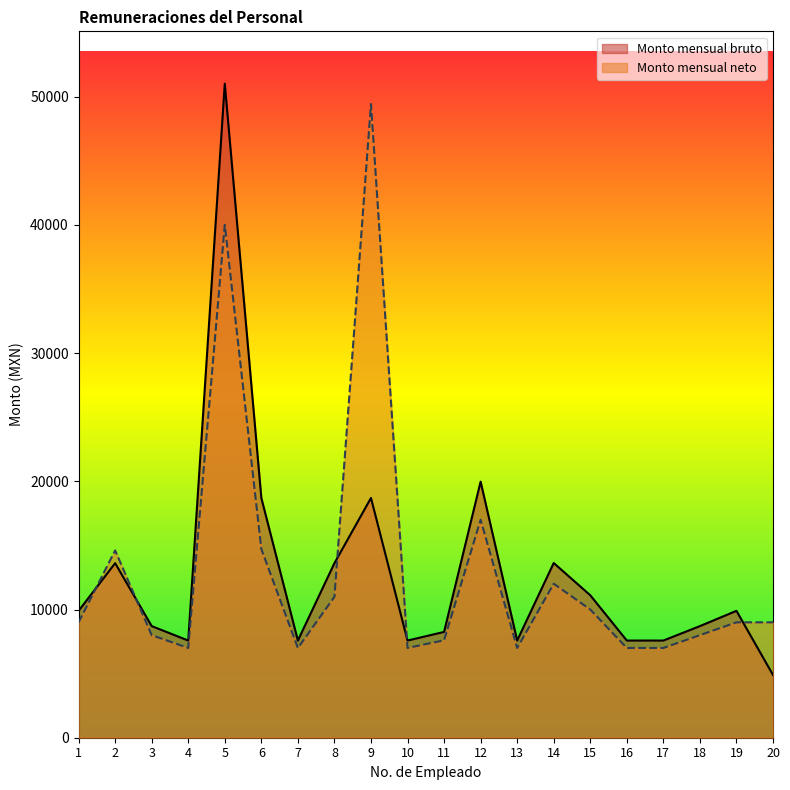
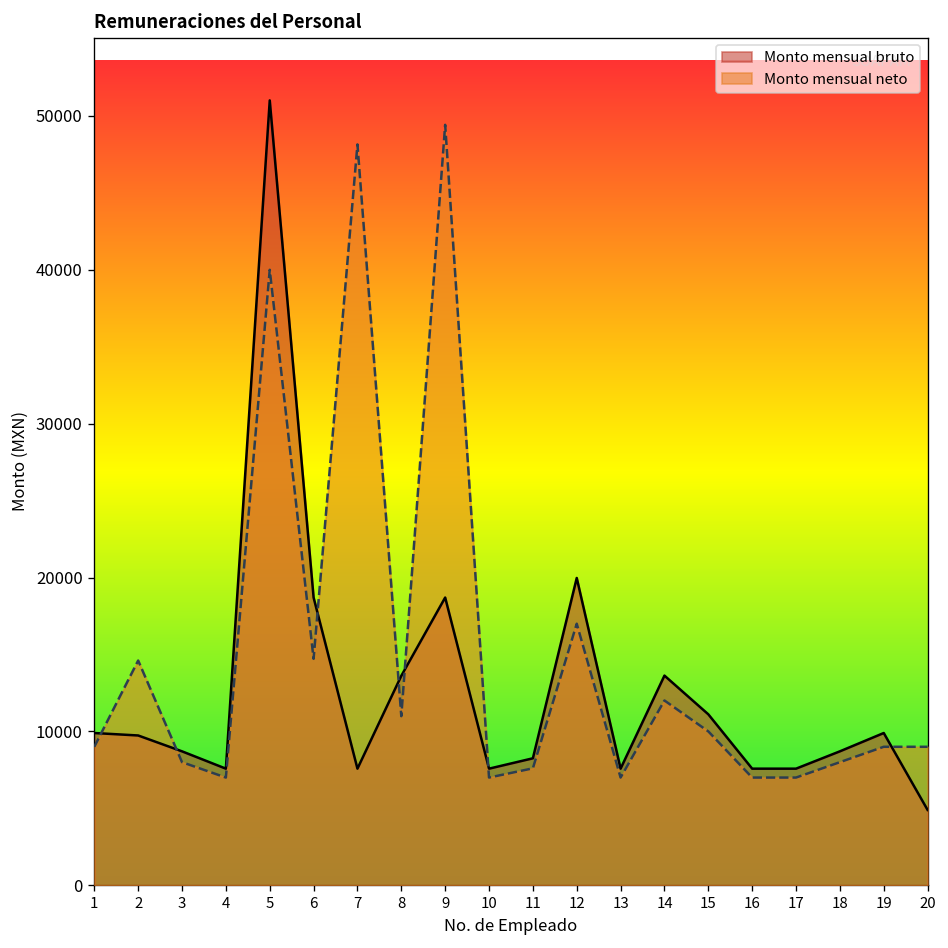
Monto mensual bruto, 2: 13600 -> 9700
Monto mensual neto, 7: 7000 -> 48200
